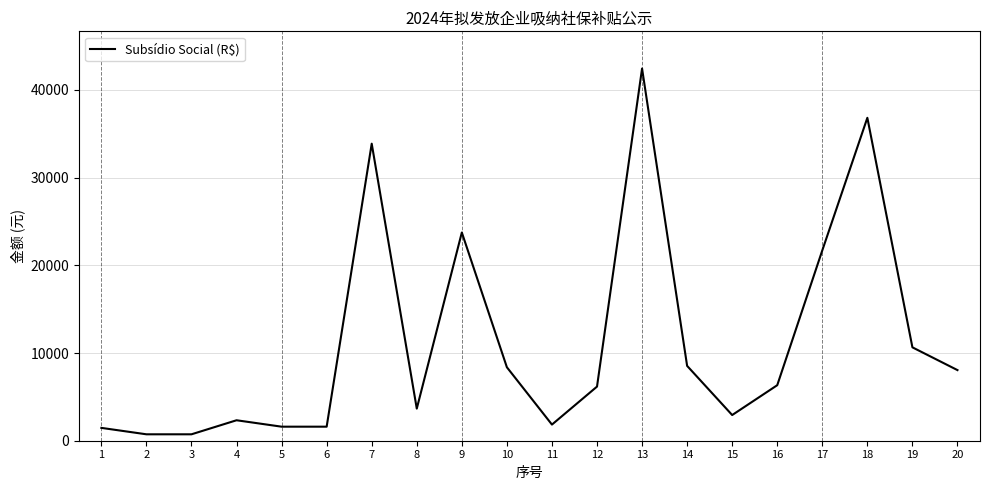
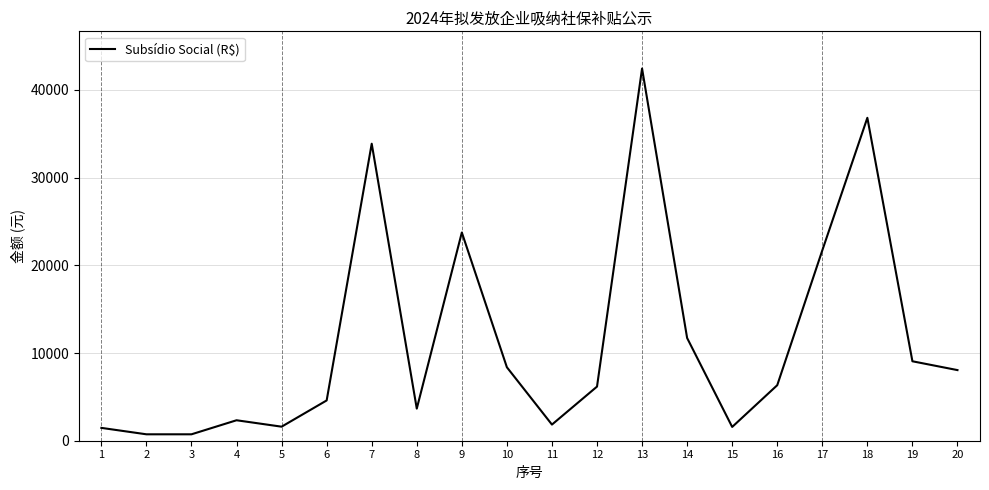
6: 2000 -> 5000
14: 9000 -> 12000
15: 3000 -> 2000
19: 11000 -> 9000
